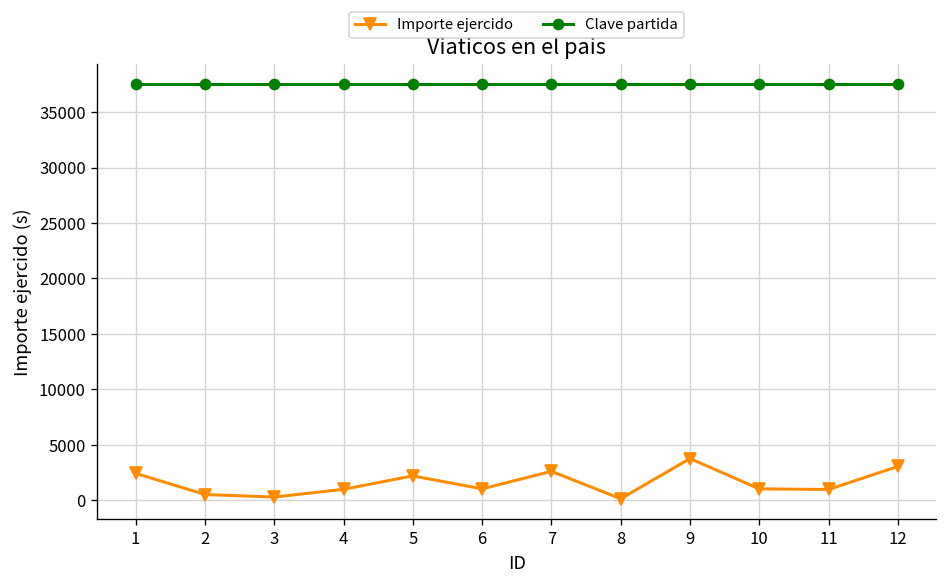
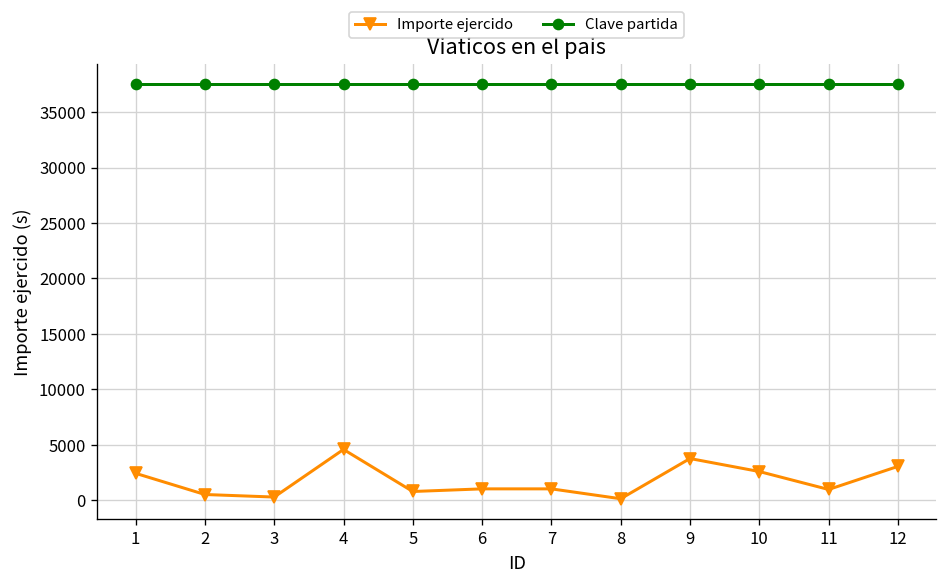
Importe ejercido, 4: 1000 -> 5000
Importe ejercido, 5: 2000 -> 1000
Importe ejercido, 7: 3000 -> 1000
Importe ejercido, 10: 1000 -> 3000
